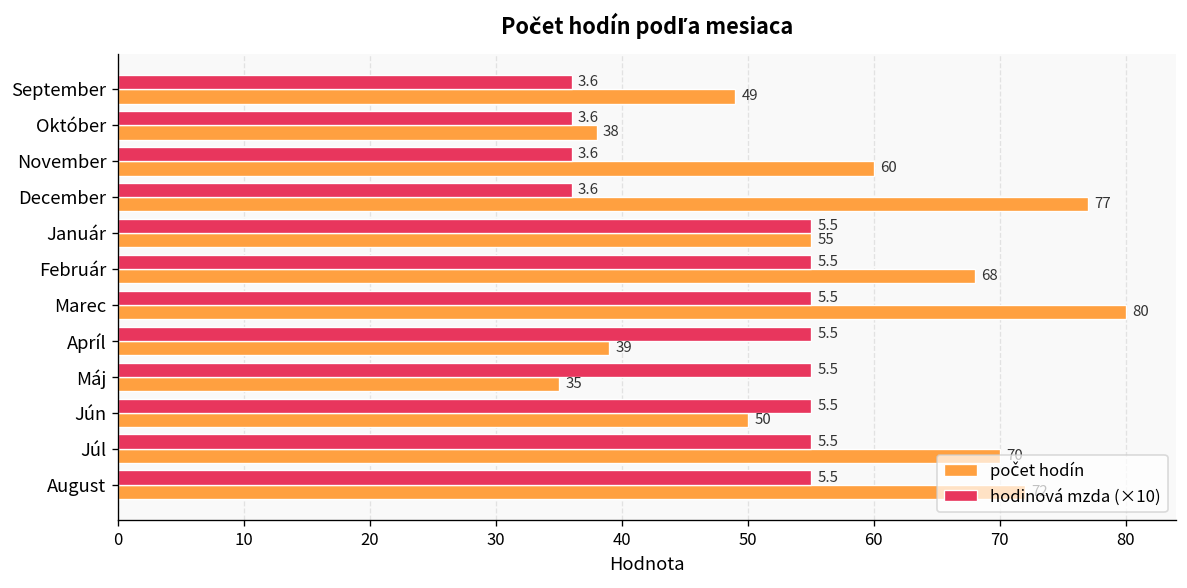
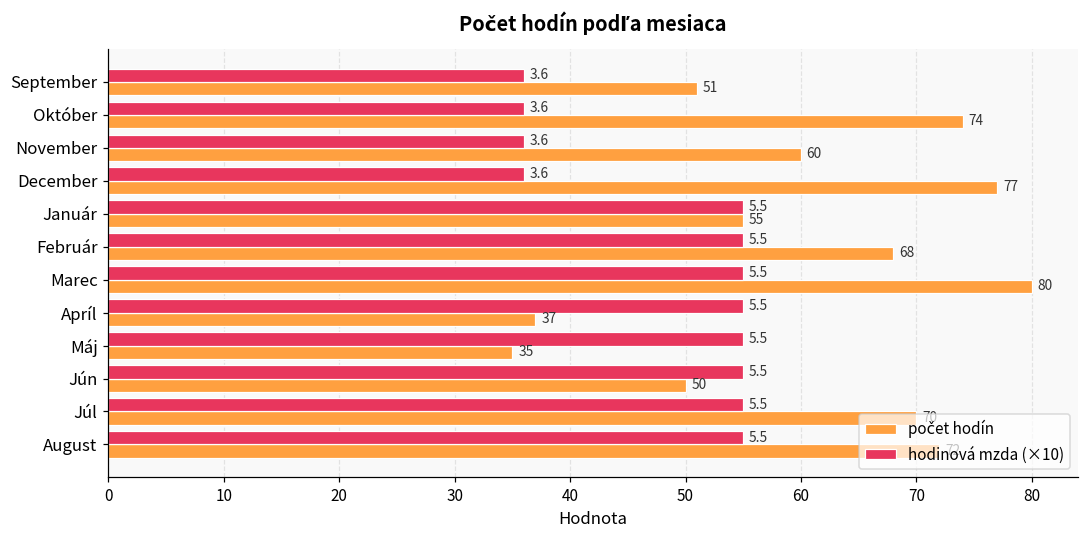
počet hodín, September: 49 -> 51
počet hodín, Október: 38 -> 74
počet hodín, Apríl: 39 -> 37
